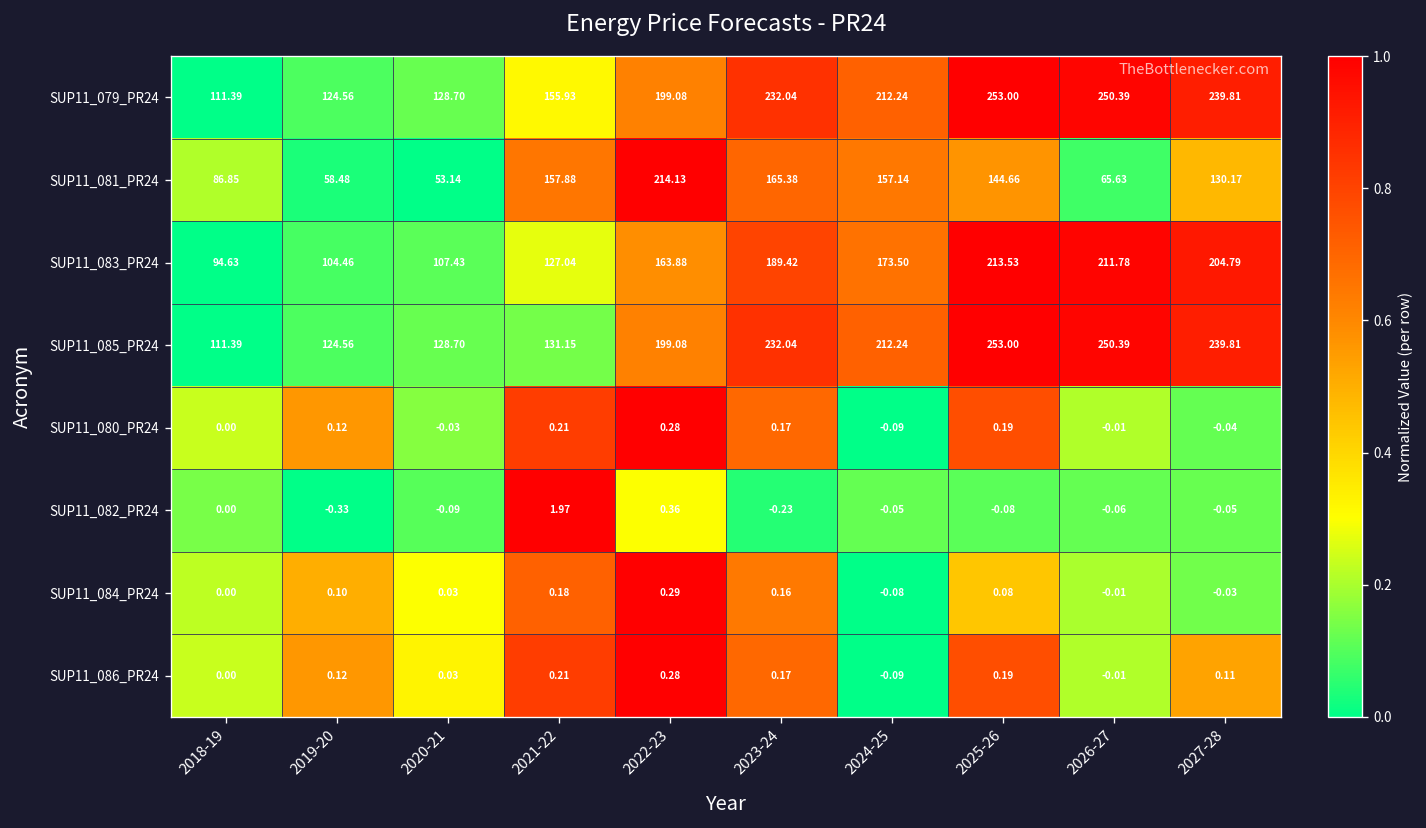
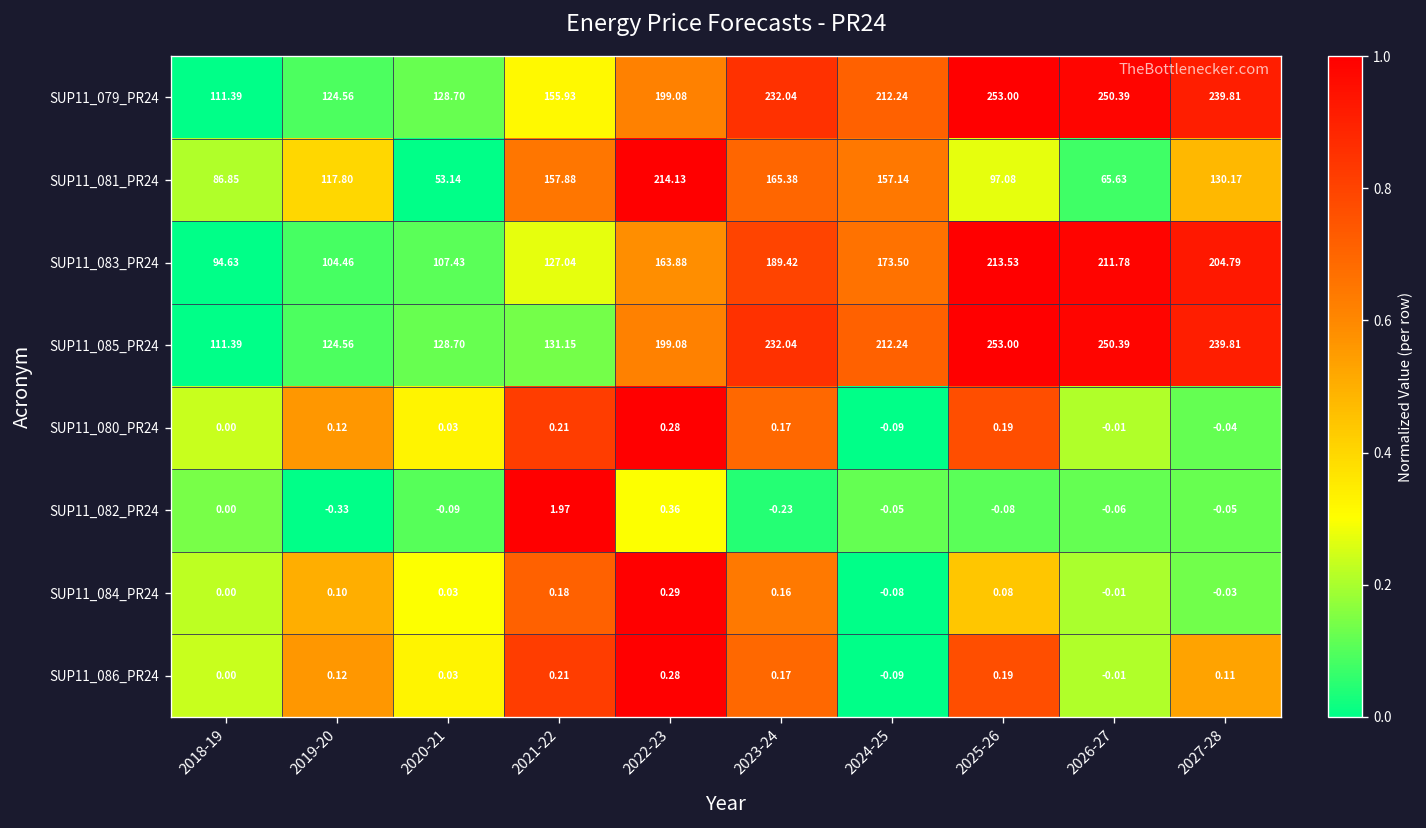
SUP11_081_PR24, 2019-20: 58.48 -> 117.80
SUP11_081_PR24, 2025-26: 144.66 -> 97.08
SUP11_080_PR24, 2020-21: -0.03 -> 0.03
